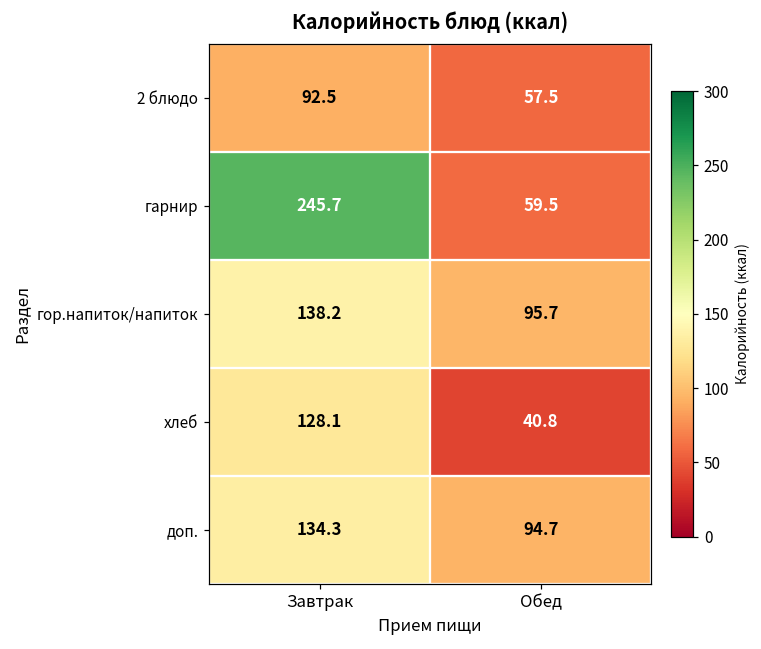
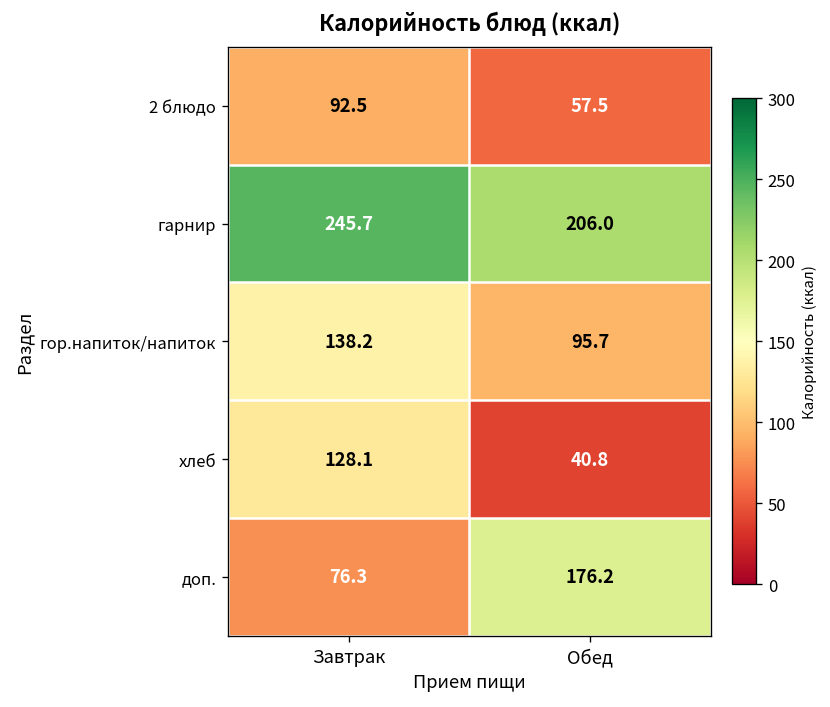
гарнир, Обед: 59.5 -> 206.0
доп., Завтрак: 134.3 -> 76.3
доп., Обед: 94.7 -> 176.2
